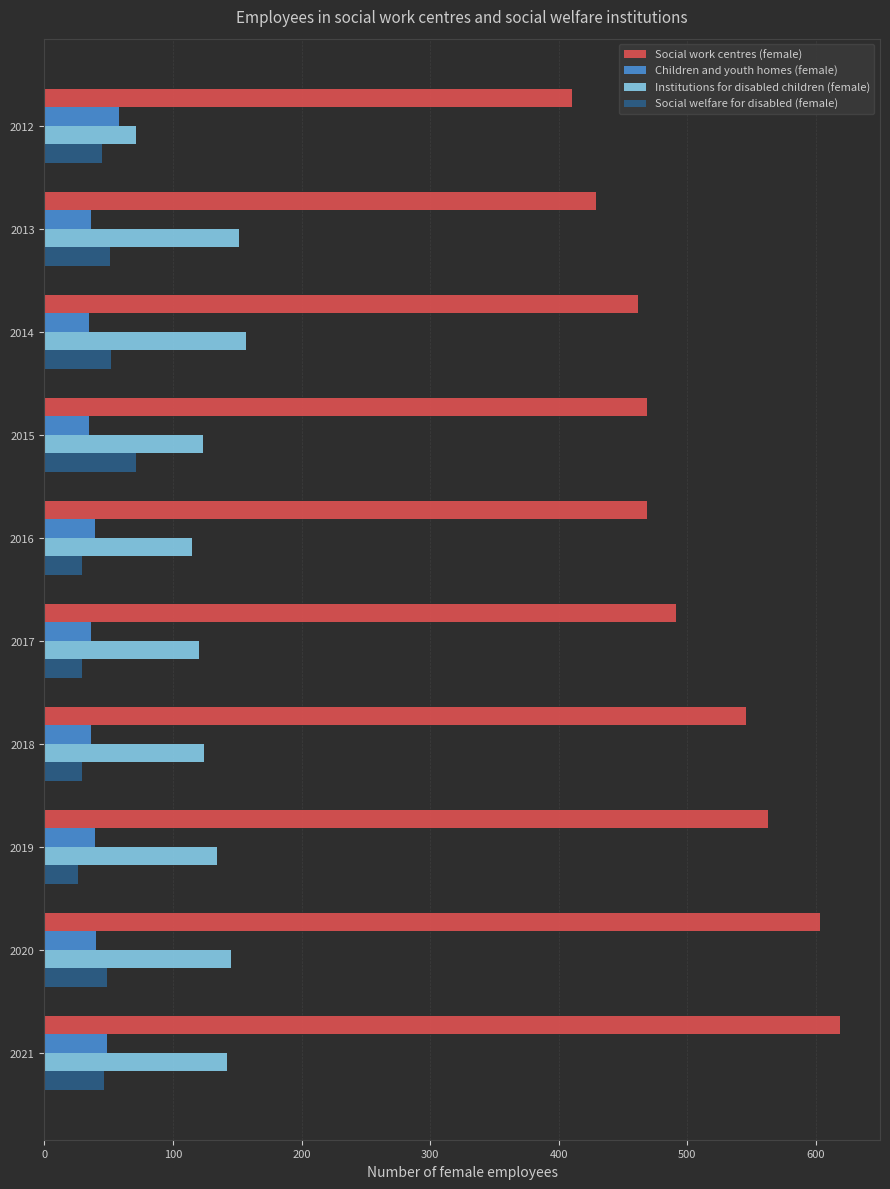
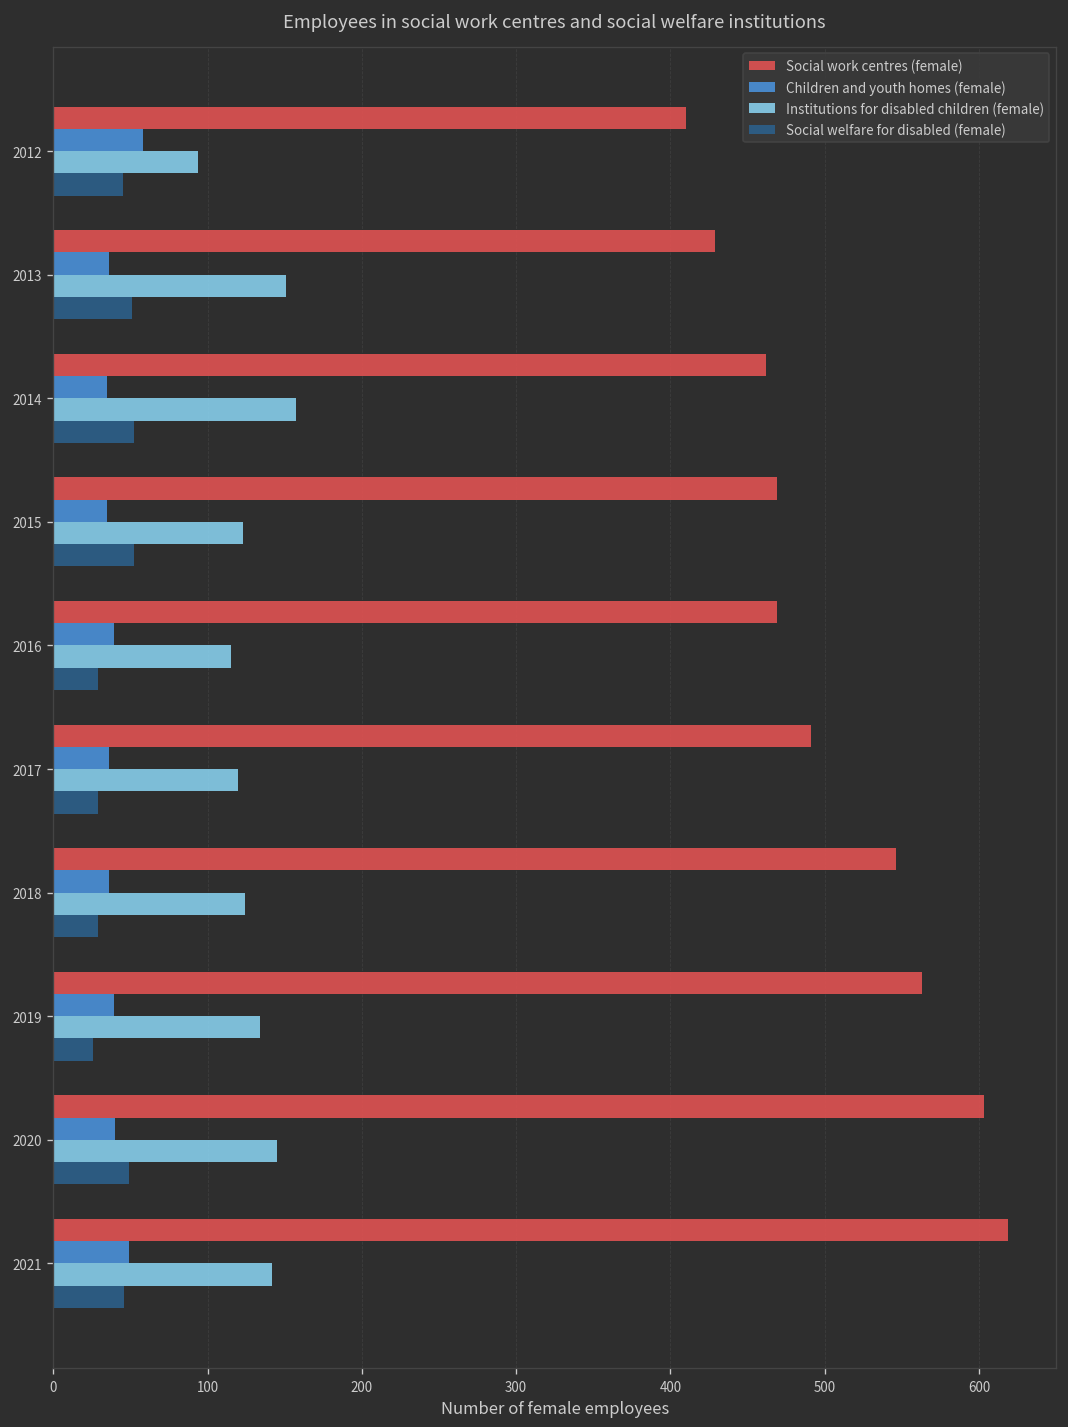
Institutions for disabled children (female), 2012: 71 -> 94
Social welfare for disabled (female), 2015: 71 -> 52
